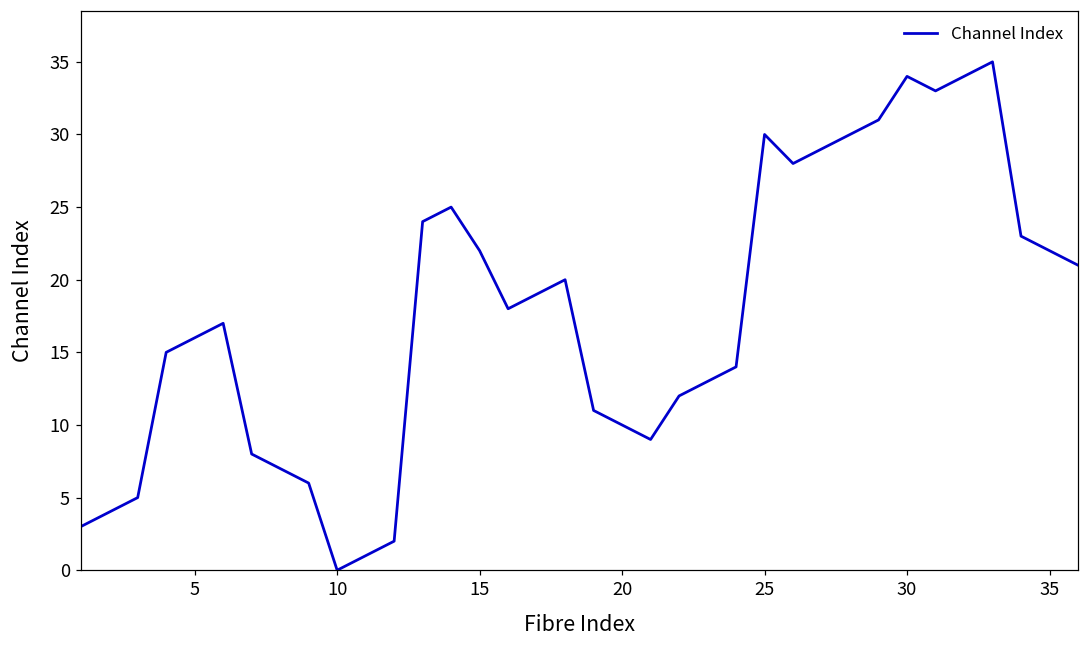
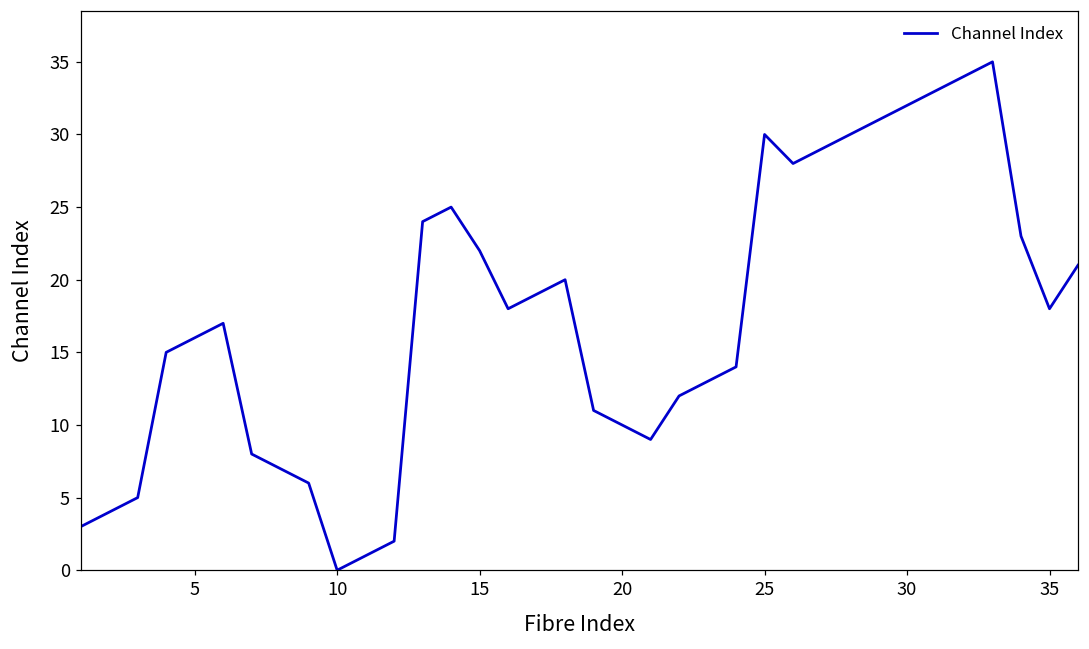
30: 34 -> 32
35: 22 -> 18
